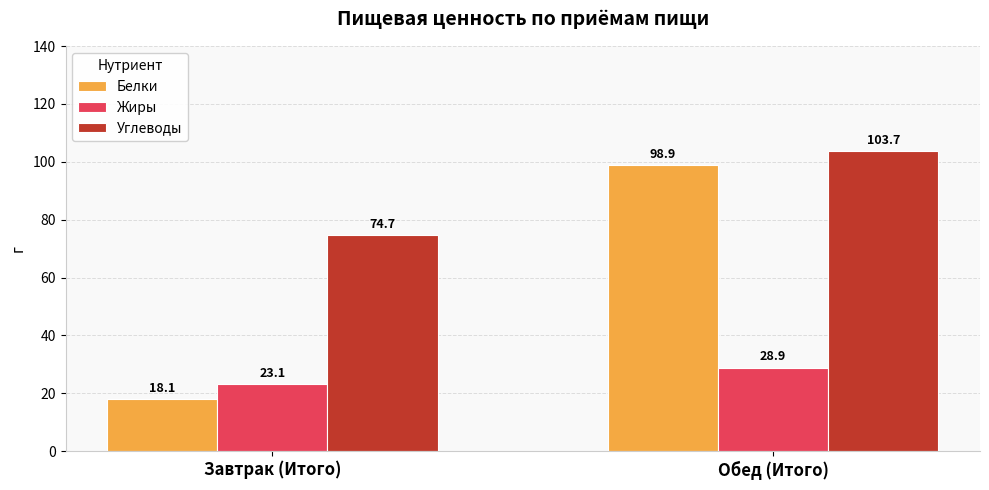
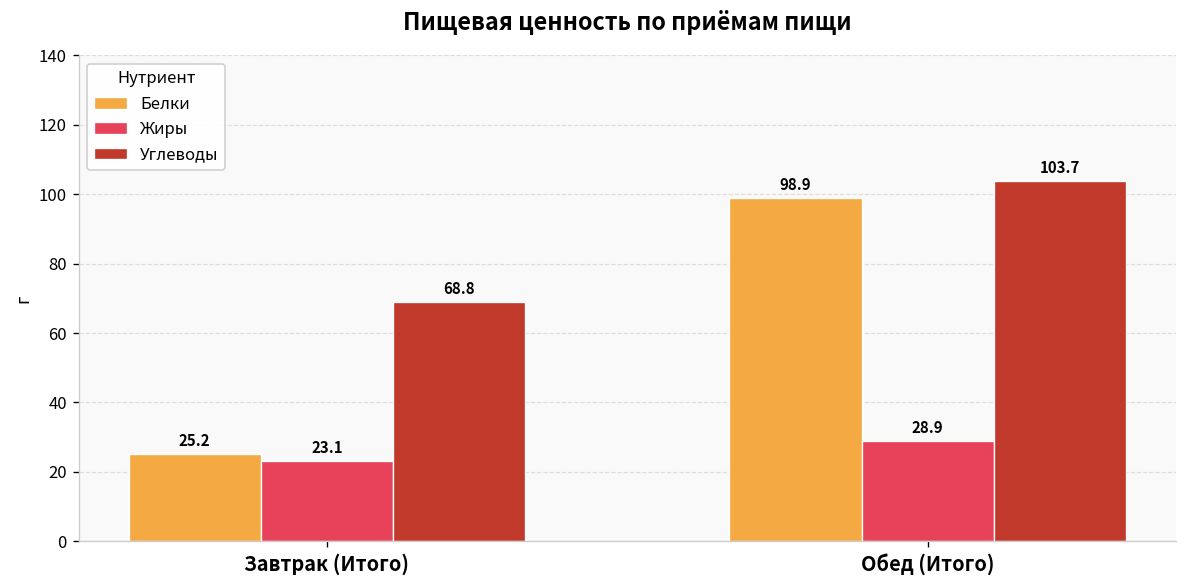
Белки, Завтрак (Итого): 18.1 -> 25.2
Углеводы, Завтрак (Итого): 74.7 -> 68.8
